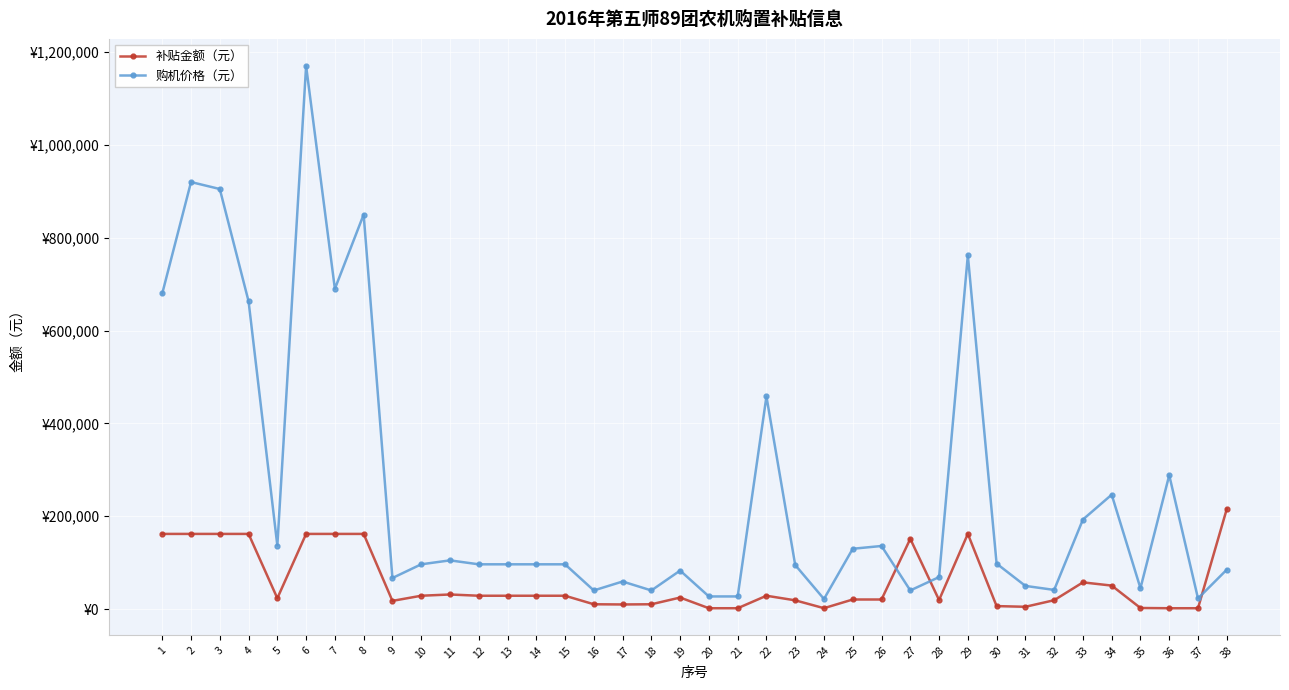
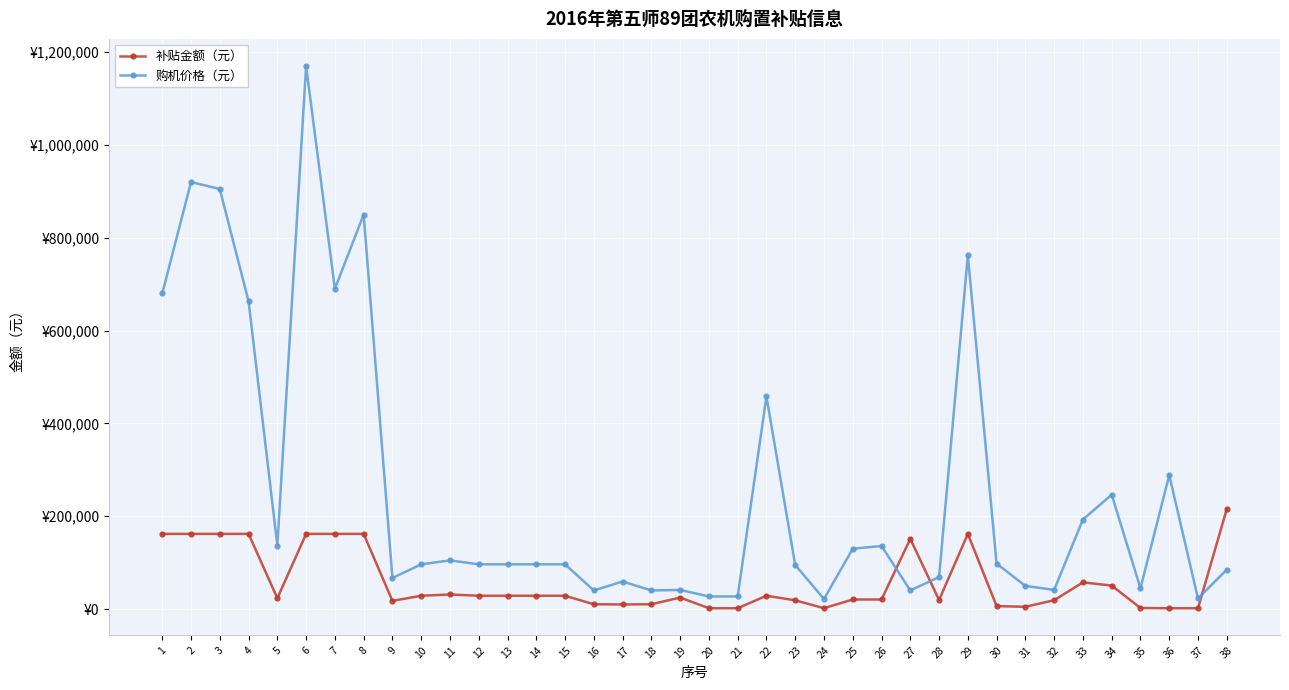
购机价格（元）, 19: ¥80,000 -> ¥40,000
